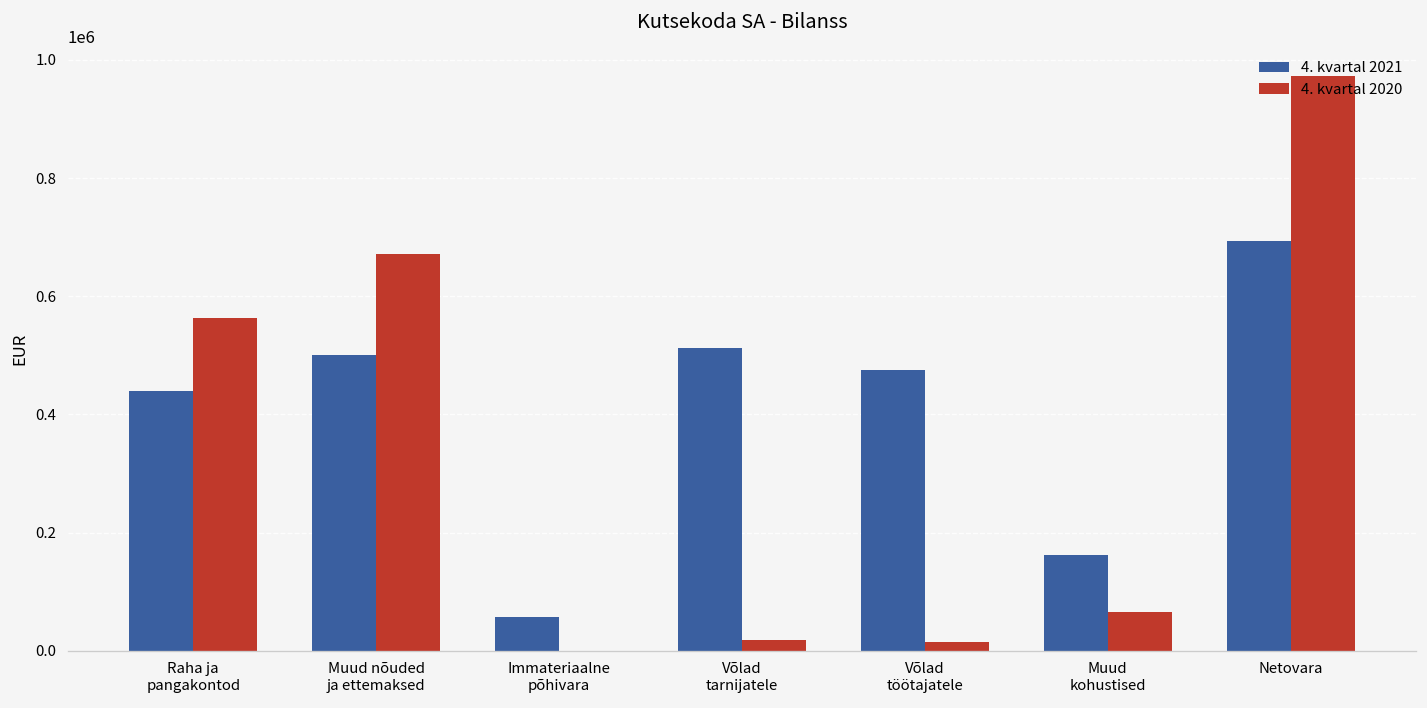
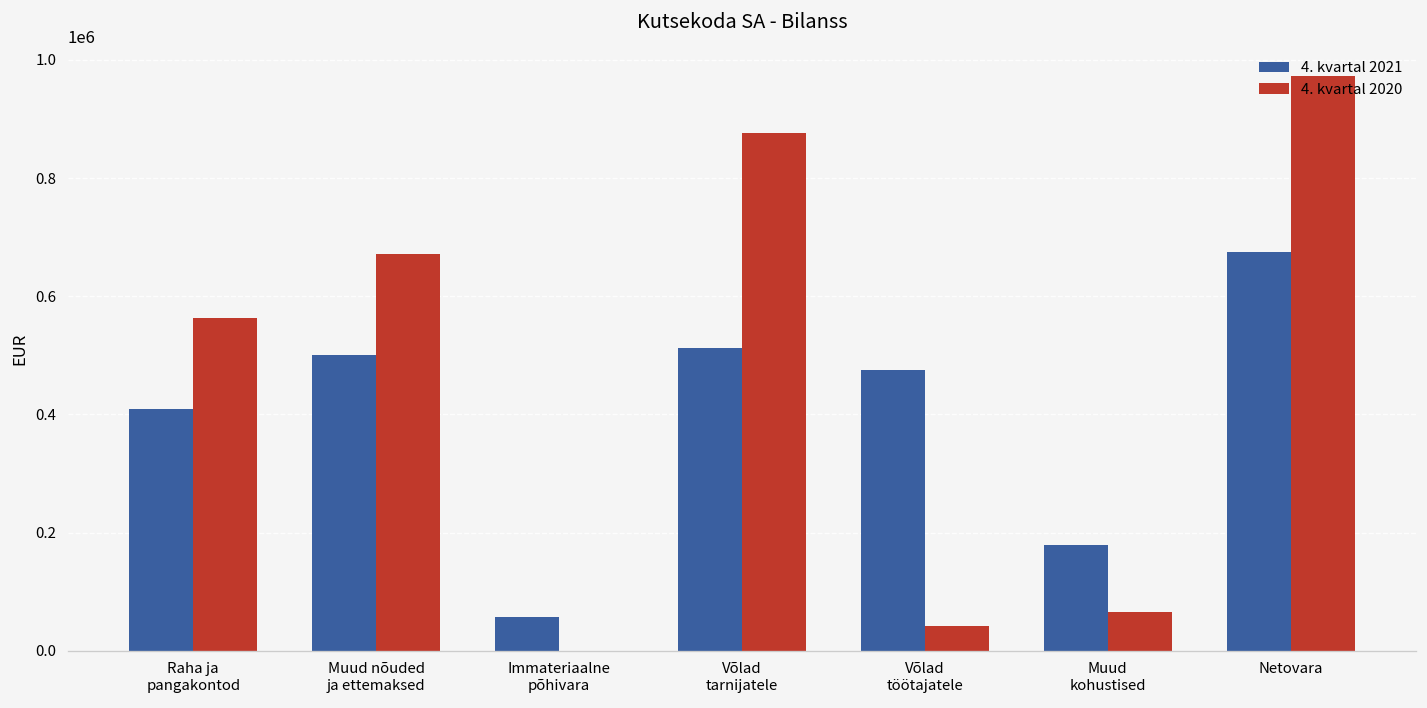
4. kvartal 2021, Raha ja pangakontod: 440000 -> 410000
4. kvartal 2020, Võlad tarnijatele: 20000 -> 880000
4. kvartal 2020, Võlad töötajatele: 10000 -> 40000
4. kvartal 2021, Muud kohustised: 160000 -> 180000
4. kvartal 2021, Netovara: 690000 -> 680000
